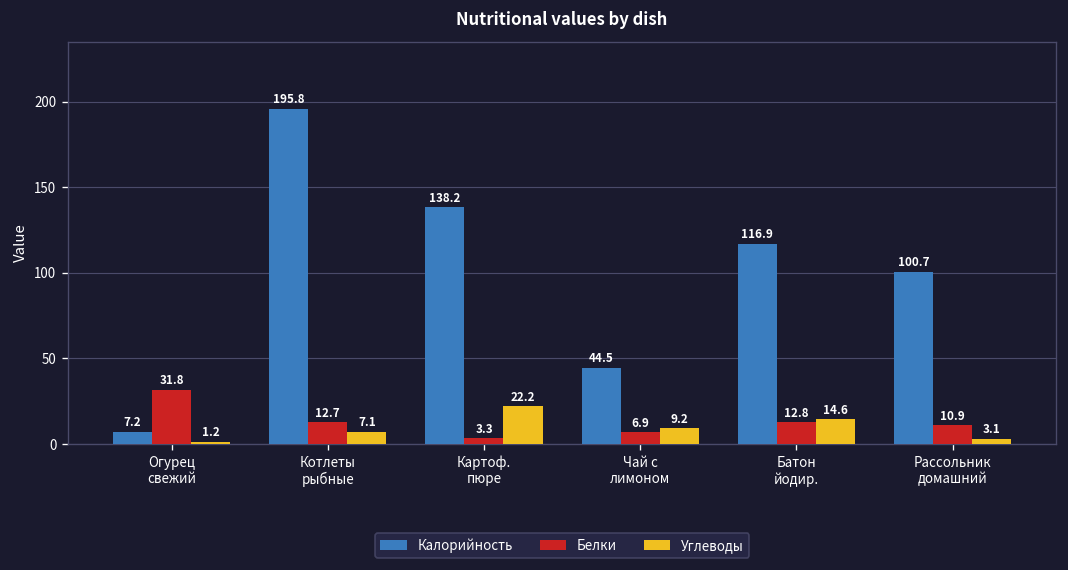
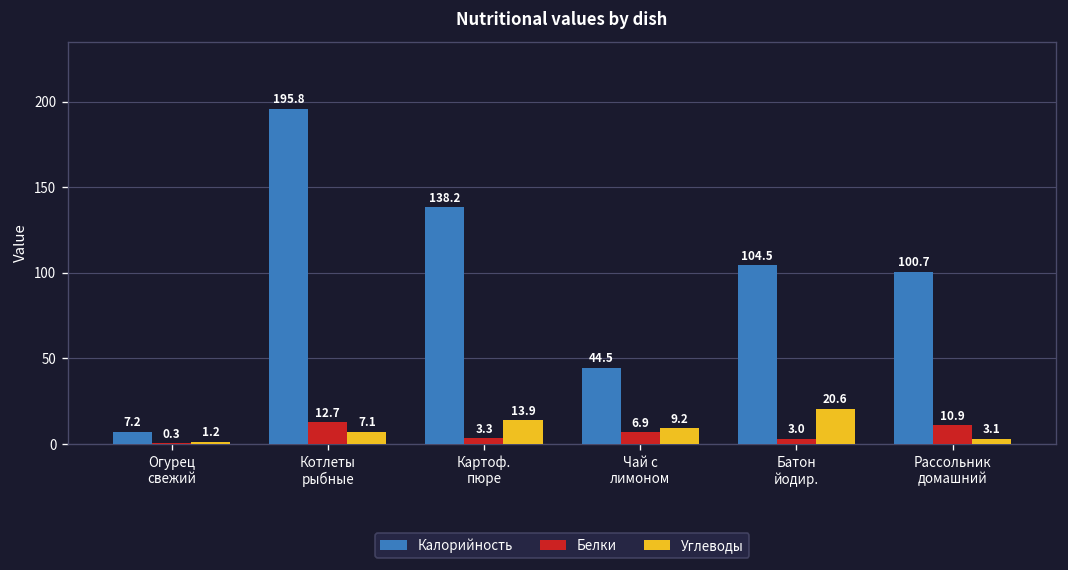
Белки, Огурец свежий: 31.8 -> 0.3
Углеводы, Картоф. пюре: 22.2 -> 13.9
Калорийность, Батон йодир.: 116.9 -> 104.5
Белки, Батон йодир.: 12.8 -> 3.0
Углеводы, Батон йодир.: 14.6 -> 20.6
